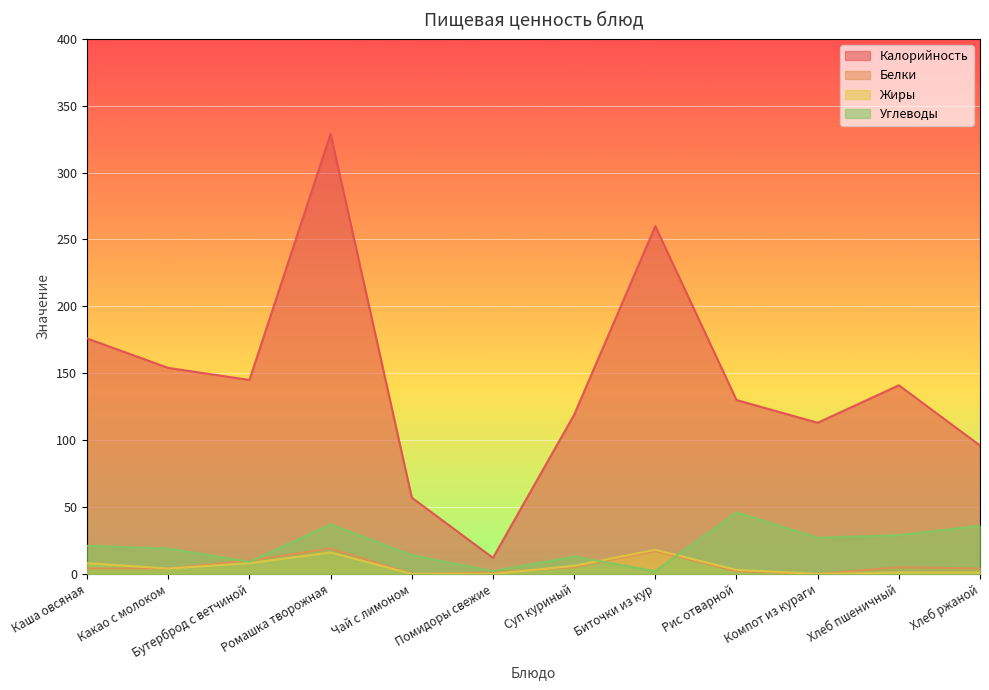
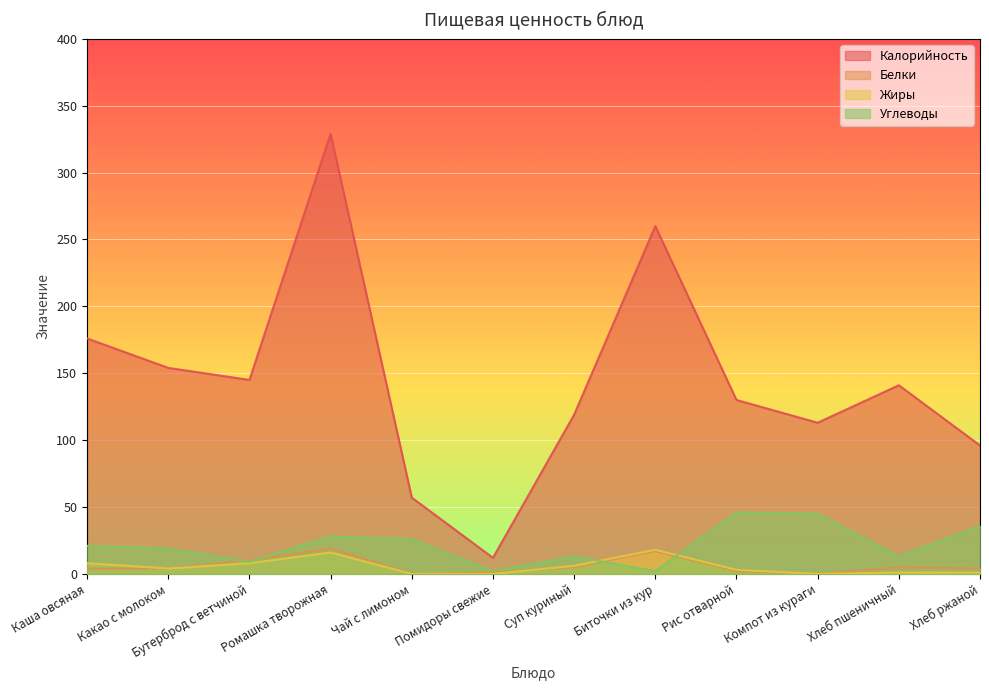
Углеводы, Ромашка творожная: 37 -> 28
Углеводы, Чай с лимоном: 14 -> 26
Углеводы, Компот из кураги: 27 -> 45
Углеводы, Хлеб пшеничный: 29 -> 13
